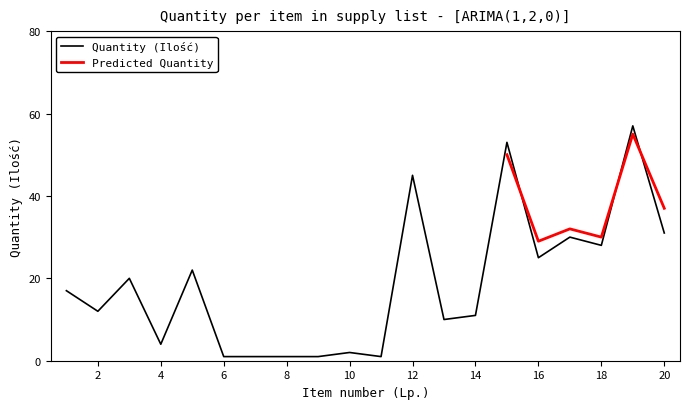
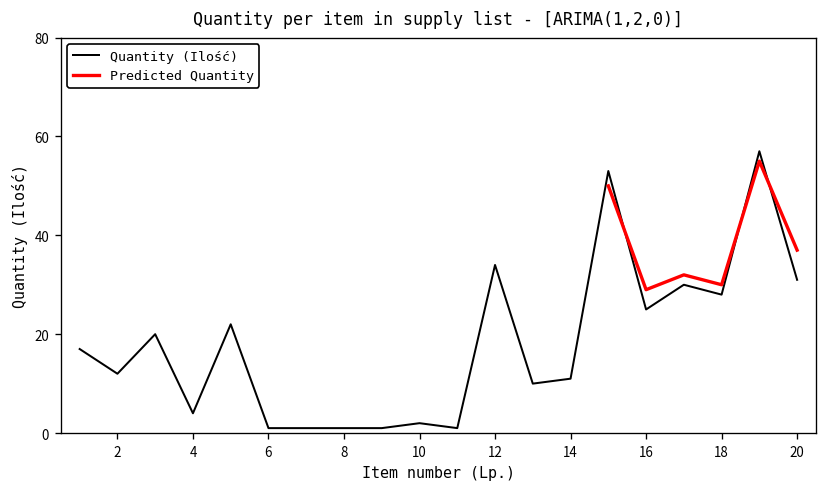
Quantity (Ilość), 12: 45 -> 34
